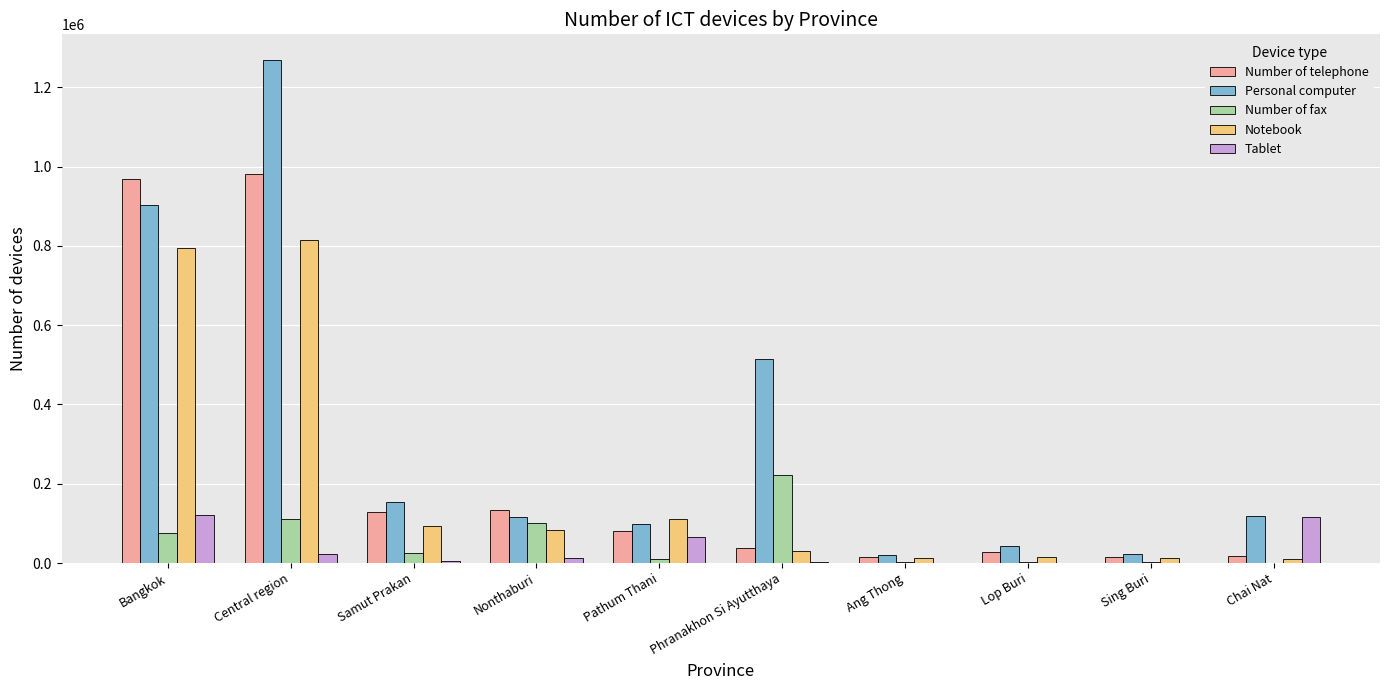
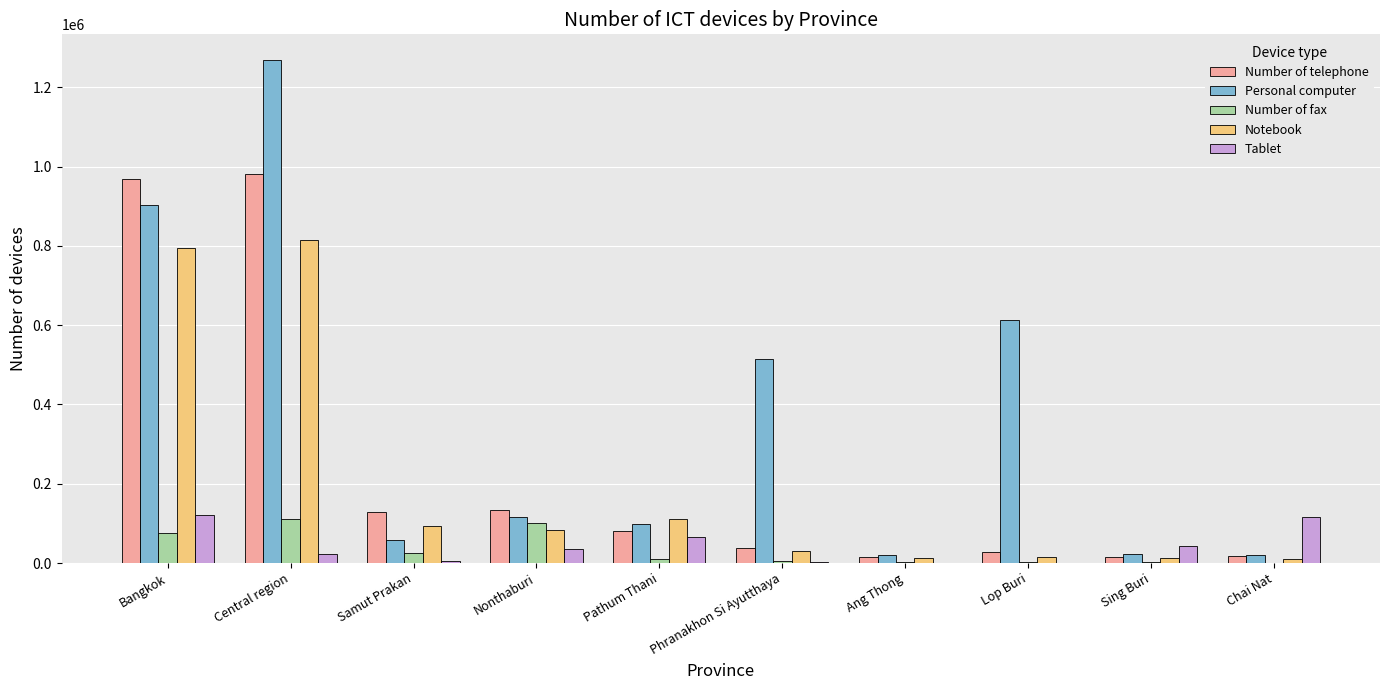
Personal computer, Samut Prakan: 150000 -> 60000
Tablet, Nonthaburi: 10000 -> 40000
Number of fax, Phranakhon Si Ayutthaya: 220000 -> 0
Personal computer, Lop Buri: 40000 -> 610000
Tablet, Sing Buri: 0 -> 40000
Personal computer, Chai Nat: 120000 -> 20000
